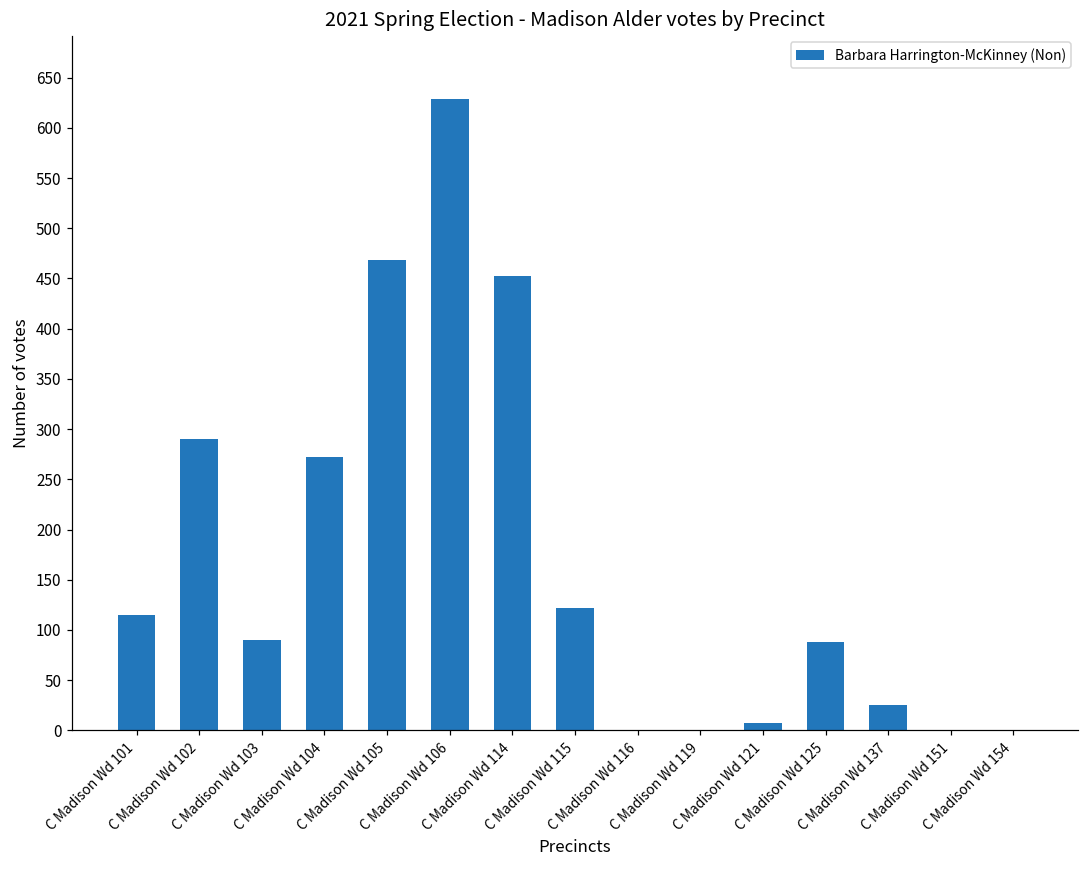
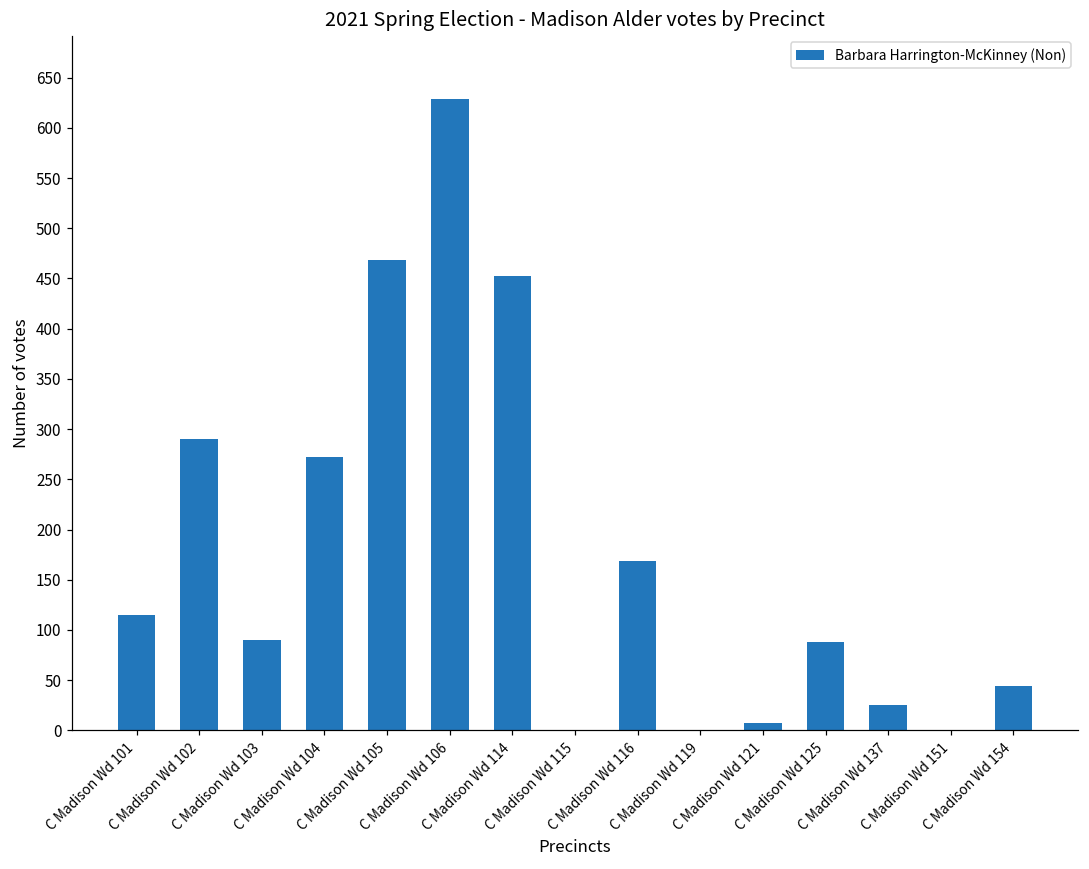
C Madison Wd 115: 120 -> 0
C Madison Wd 116: 0 -> 170
C Madison Wd 154: 0 -> 40
